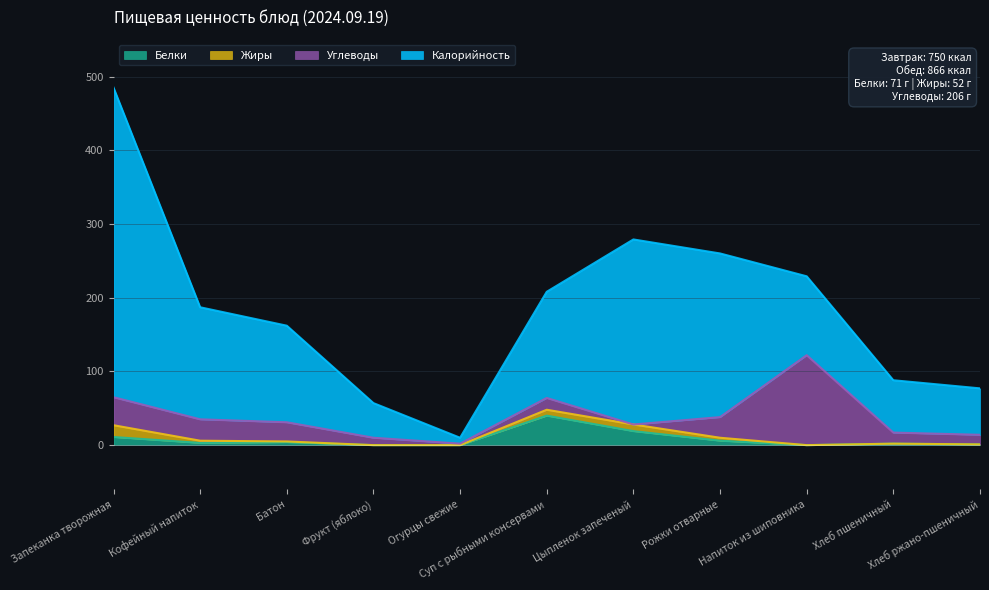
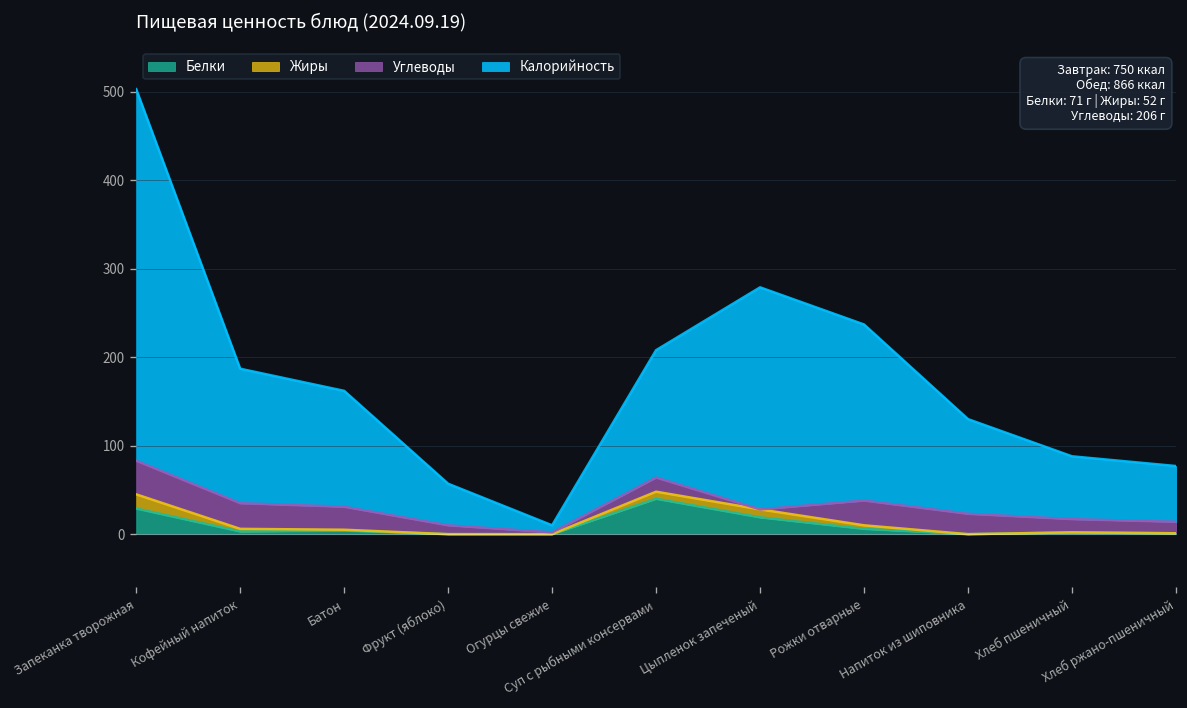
Белки, Запеканка творожная: 10 -> 30
Калорийность, Рожки отварные: 220 -> 200
Углеводы, Напиток из шиповника: 120 -> 20
